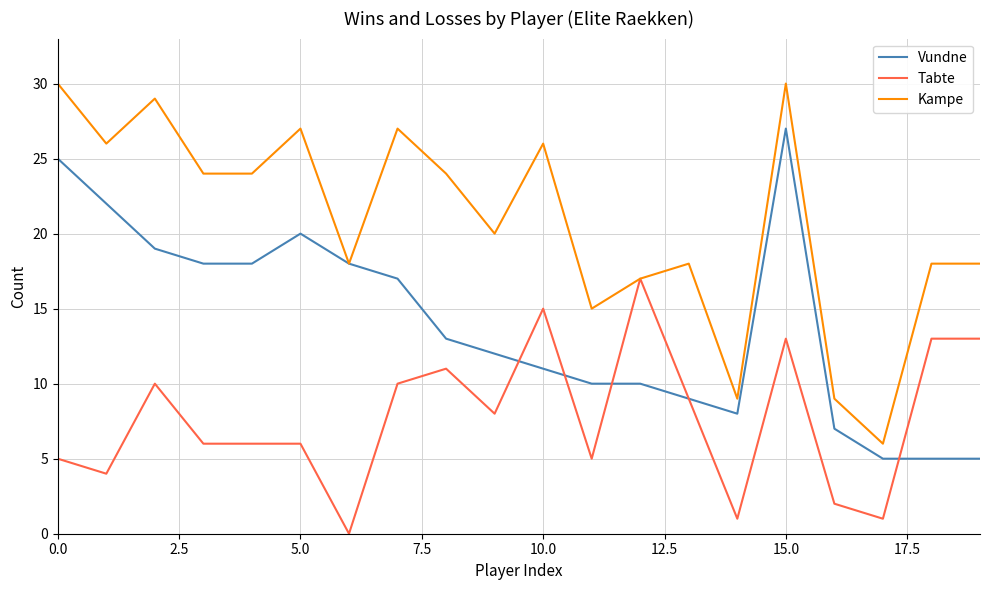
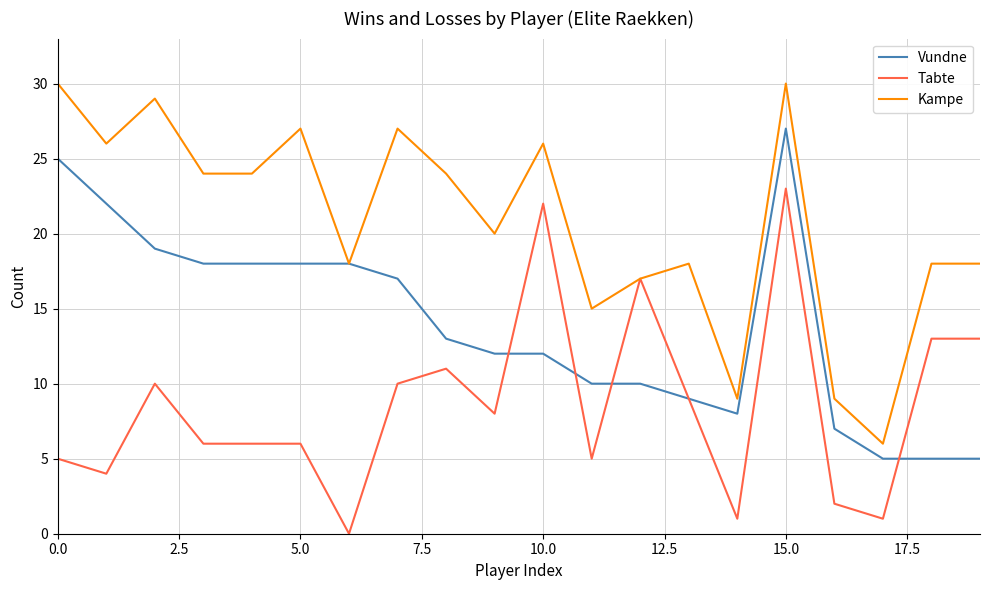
Vundne, 5.0: 20 -> 18
Vundne, 10.0: 11 -> 12
Tabte, 10.0: 15 -> 22
Tabte, 15.0: 13 -> 23
